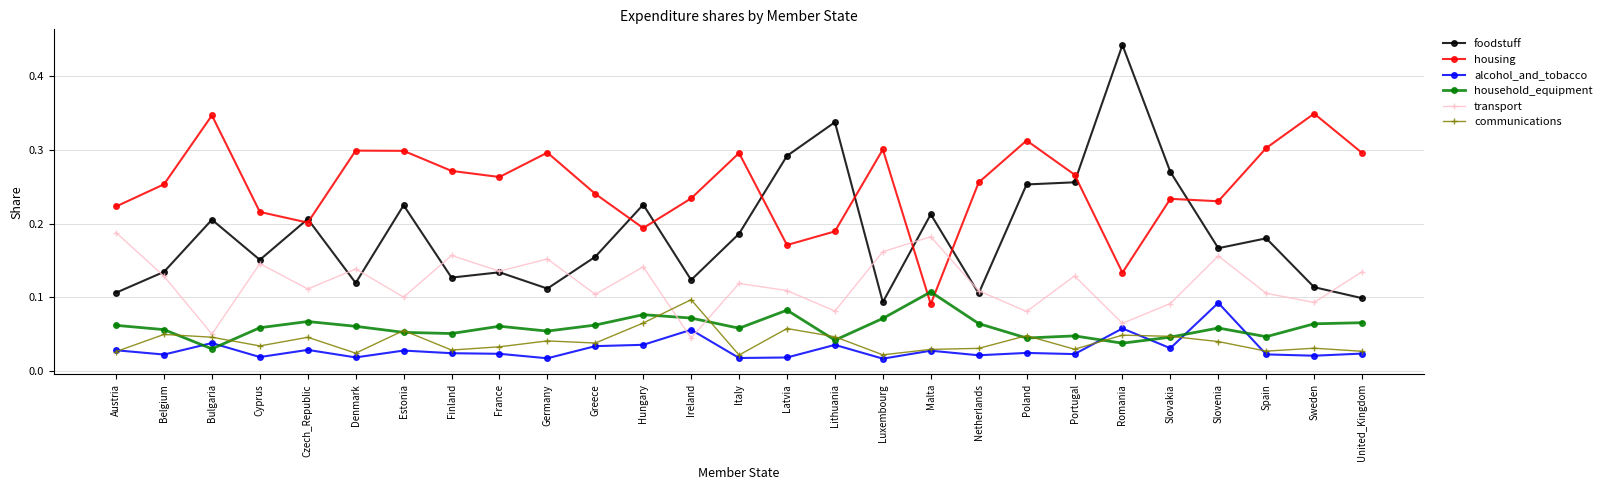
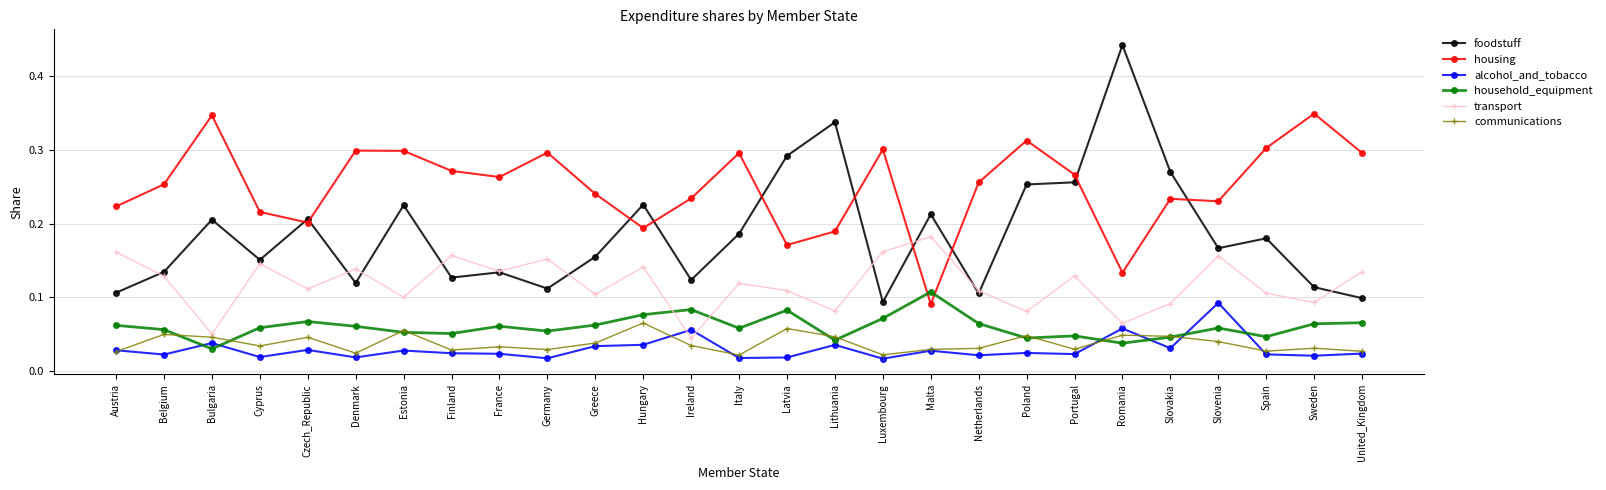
transport, Austria: 0.19 -> 0.16
communications, Germany: 0.04 -> 0.03
household_equipment, Ireland: 0.07 -> 0.08
communications, Ireland: 0.10 -> 0.03
